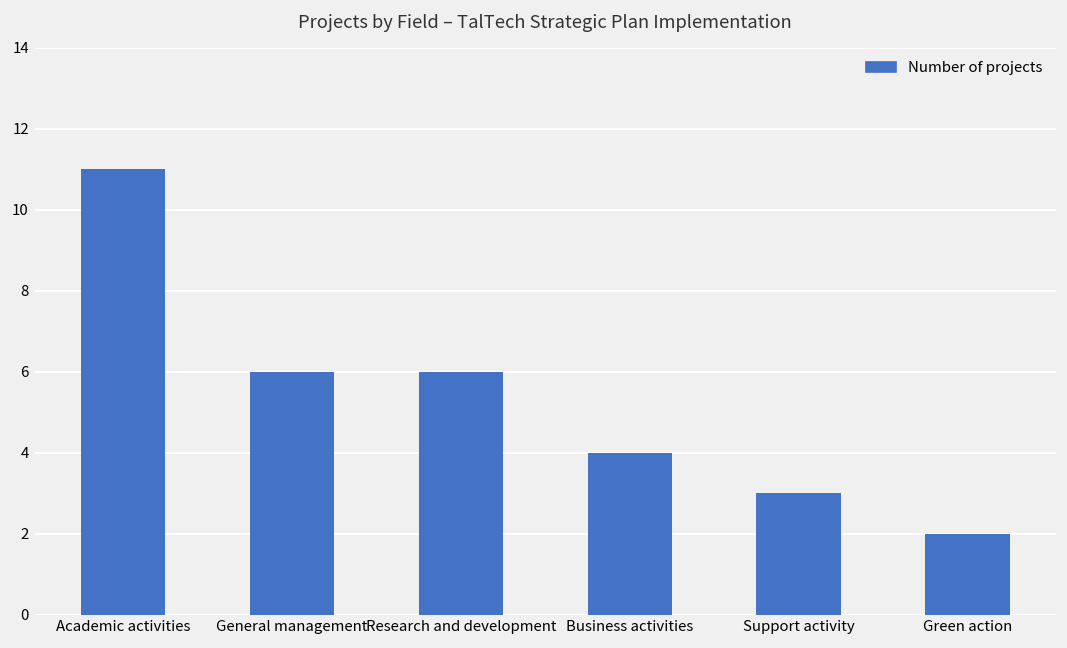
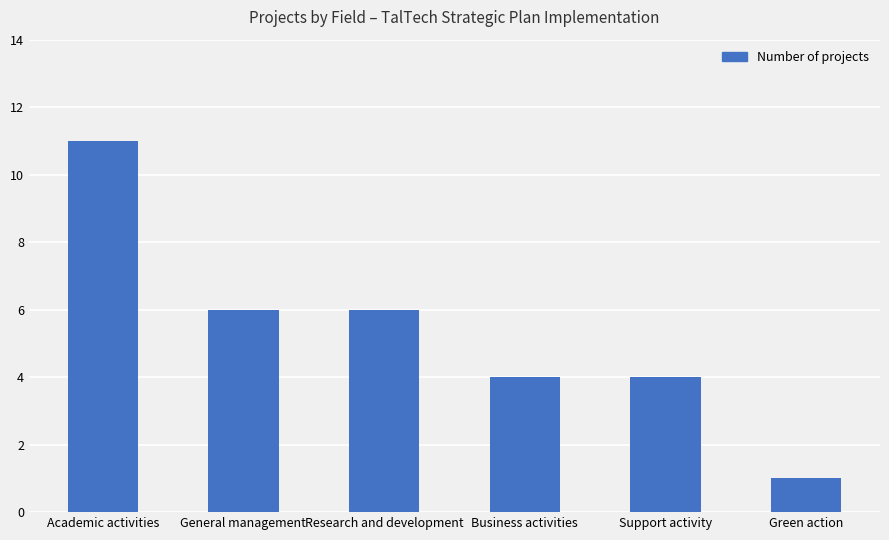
Support activity: 3 -> 4
Green action: 2 -> 1
